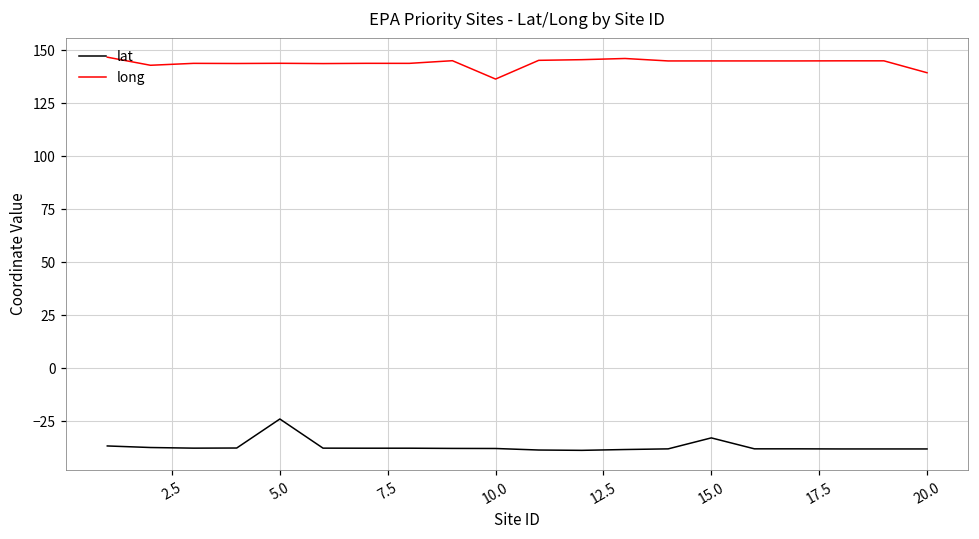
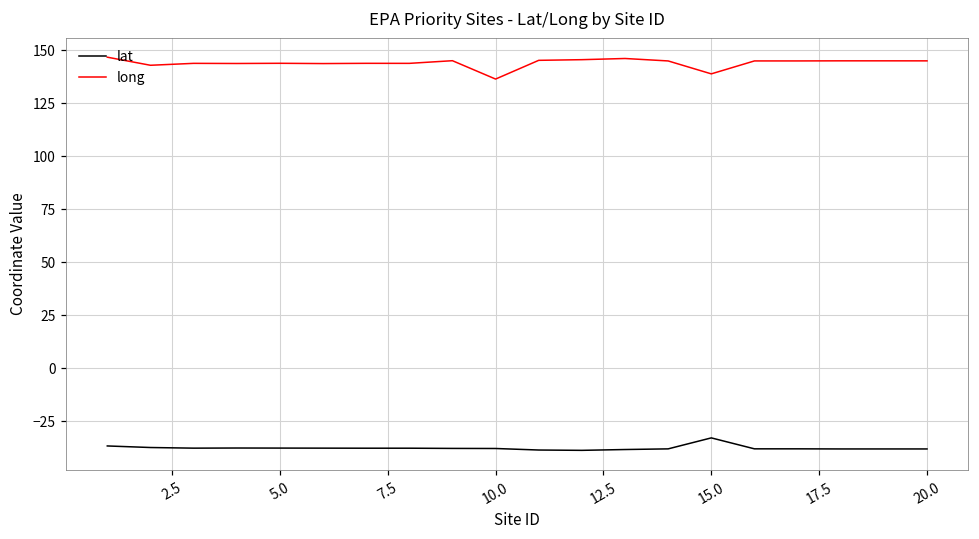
lat, 5.0: -24 -> -38
long, 15.0: 145 -> 139
long, 20.0: 139 -> 145
